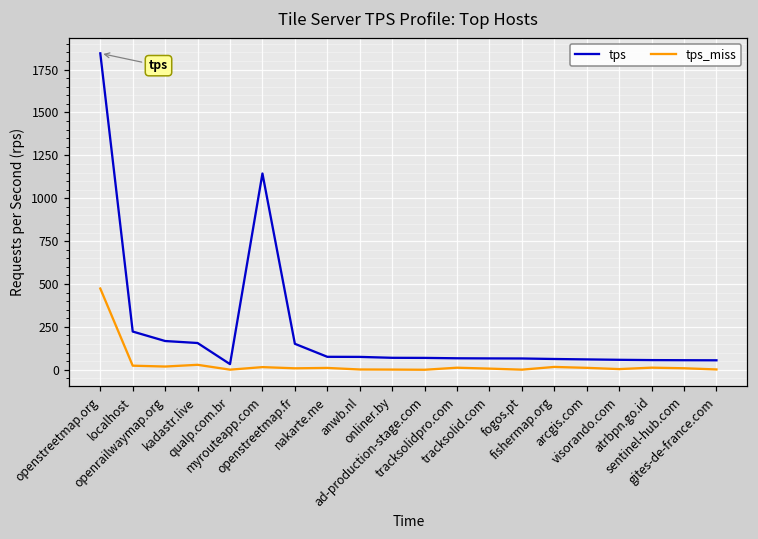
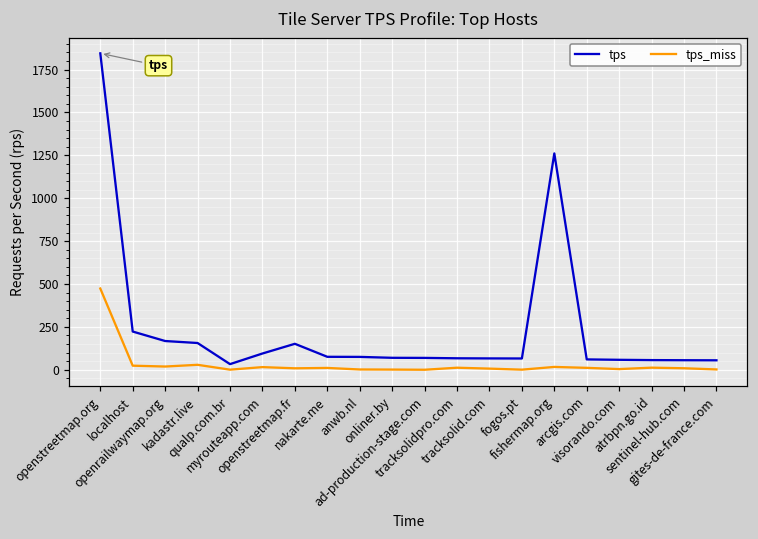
tps, myrouteapp.com: 1140 -> 90
tps, fishermap.org: 60 -> 1260
